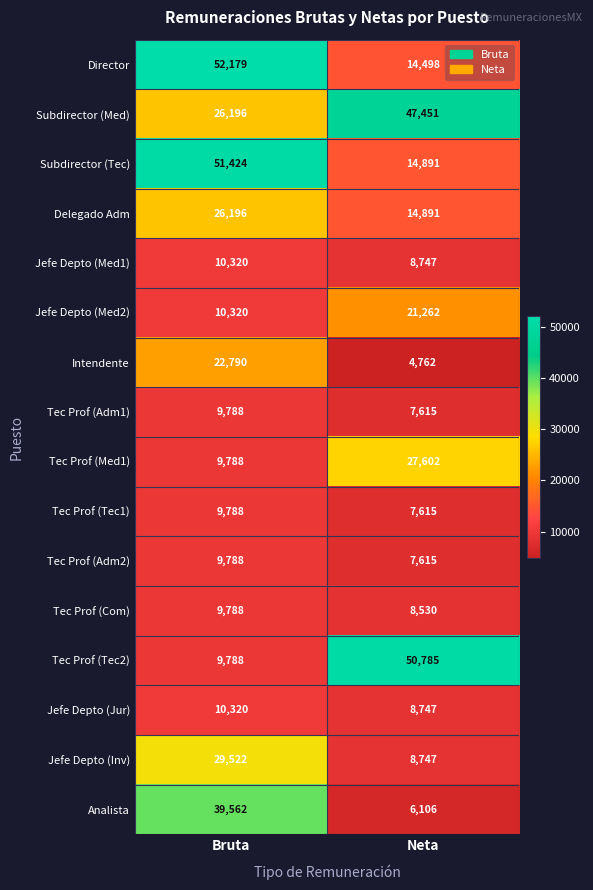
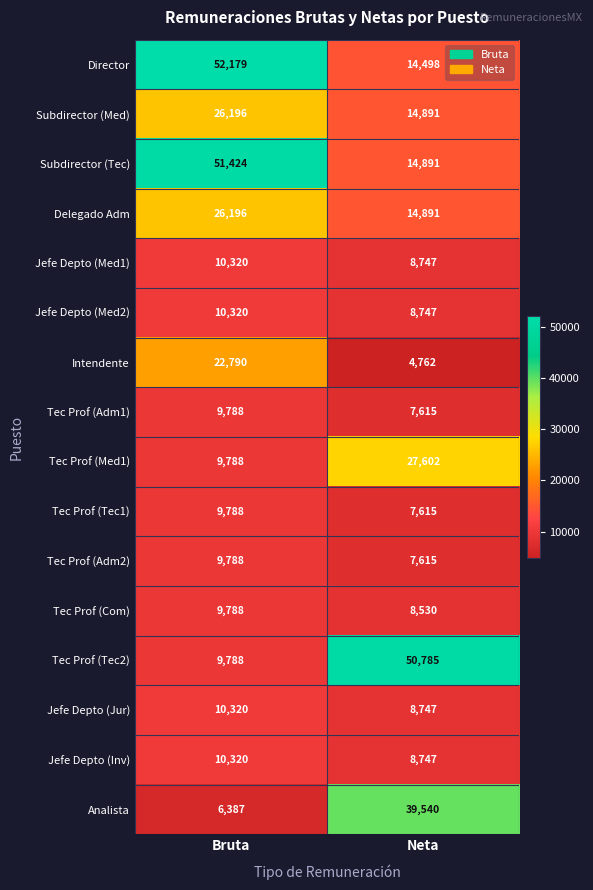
Subdirector (Med), Neta: 47,451 -> 14,891
Jefe Depto (Med2), Neta: 21,262 -> 8,747
Jefe Depto (Inv), Bruta: 29,522 -> 10,320
Analista, Bruta: 39,562 -> 6,387
Analista, Neta: 6,106 -> 39,540
